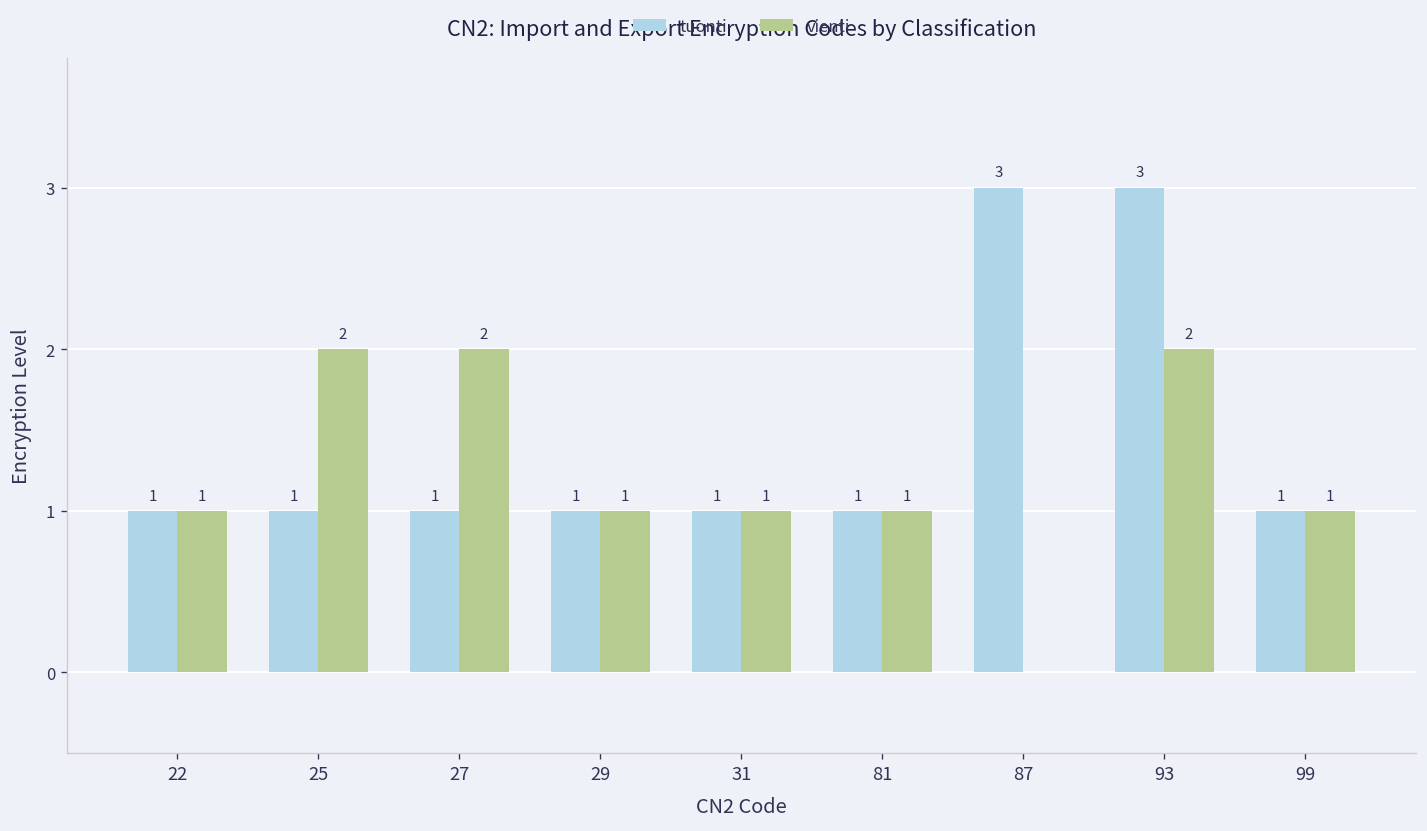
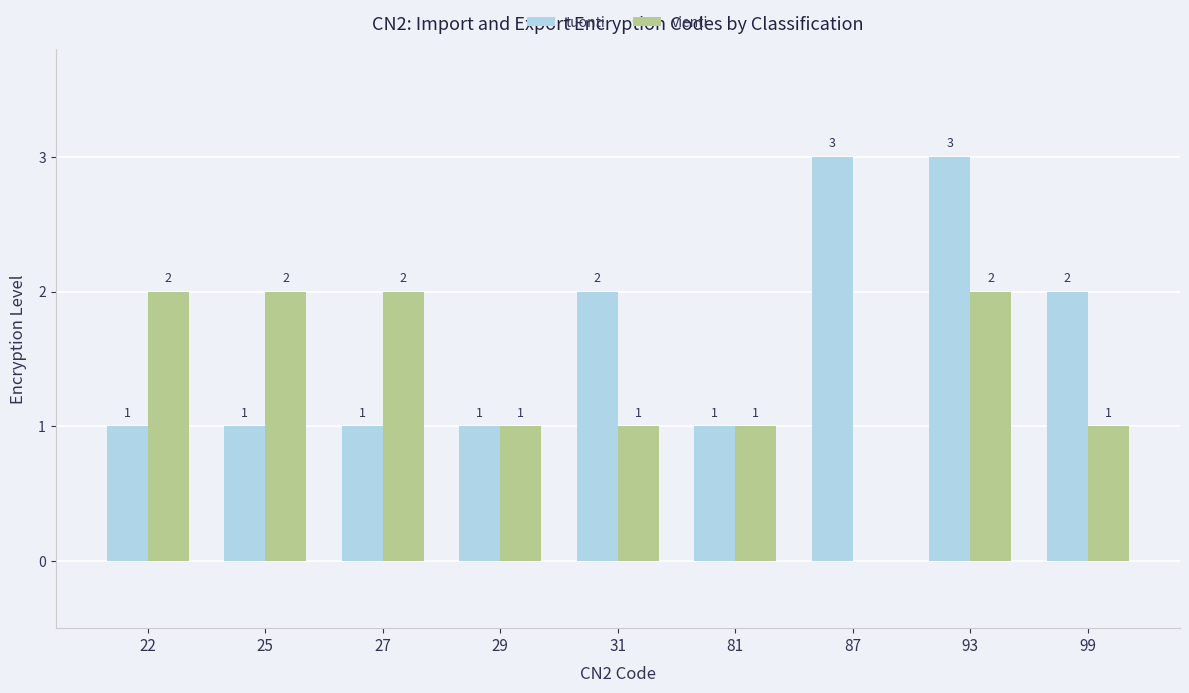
vienti, 22: 1 -> 2
tuonti, 31: 1 -> 2
tuonti, 99: 1 -> 2
